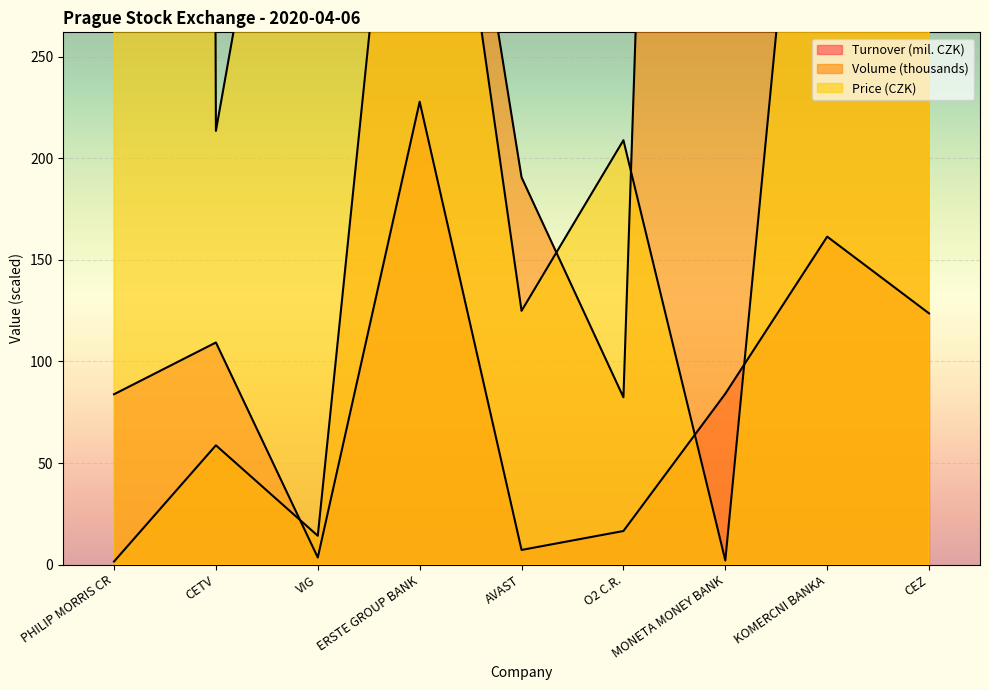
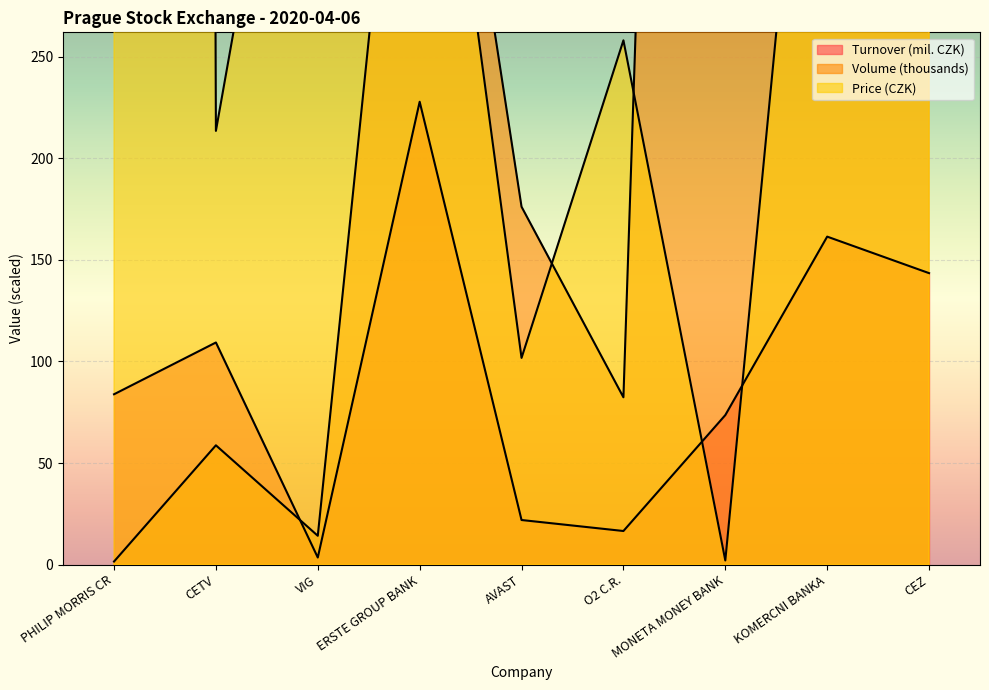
Turnover (mil. CZK), AVAST: 7 -> 22
Volume (thousands), AVAST: 191 -> 176
Price (CZK), AVAST: 125 -> 102
Price (CZK), O2 C.R.: 209 -> 258
Turnover (mil. CZK), MONETA MONEY BANK: 84 -> 74
Turnover (mil. CZK), CEZ: 124 -> 144
